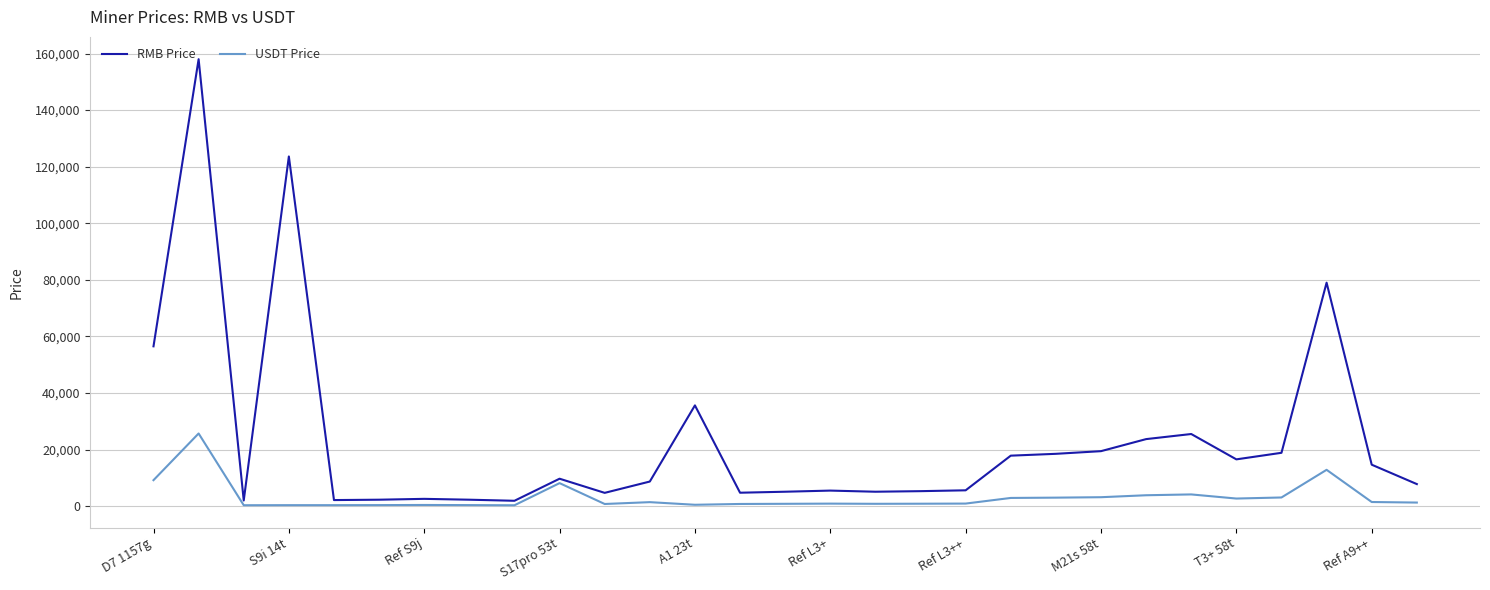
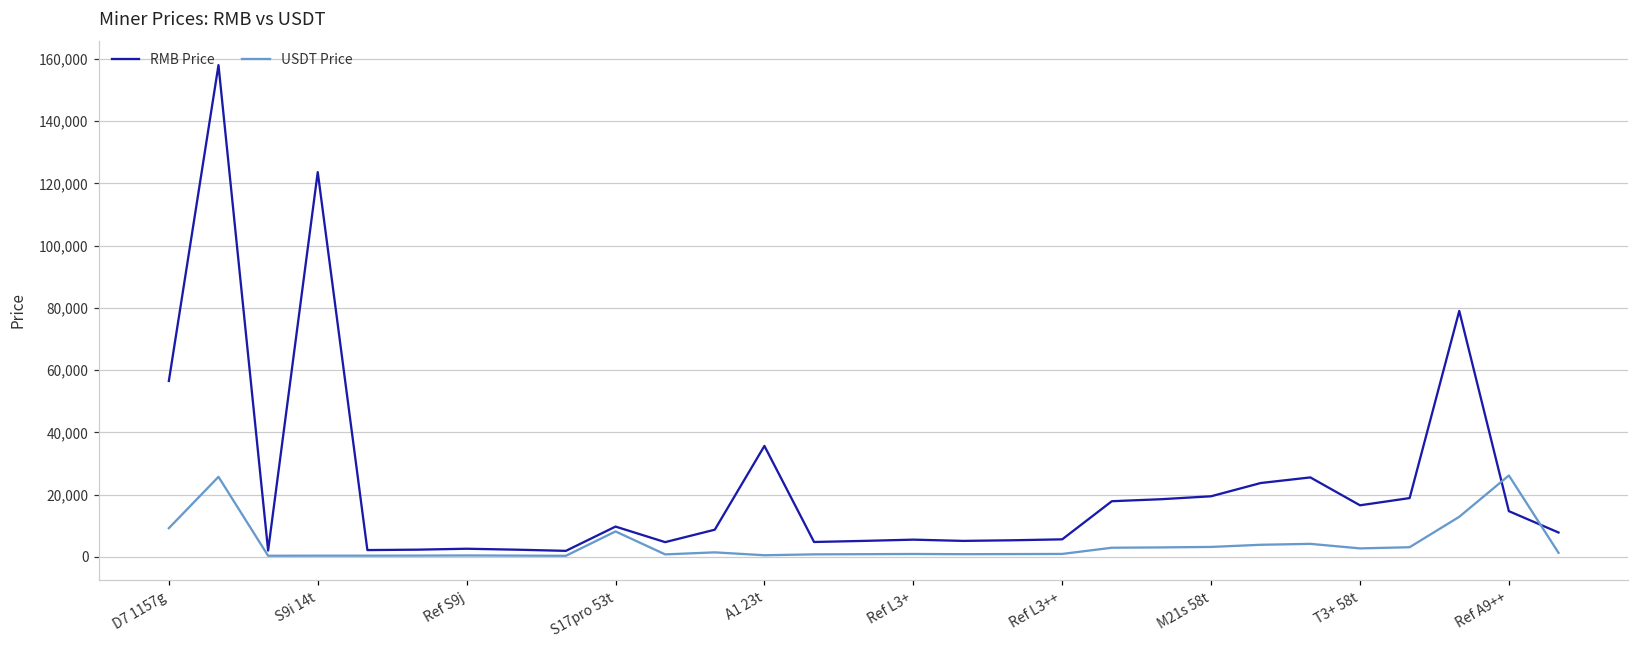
USDT Price, Ref A9++: 1,000 -> 26,000
